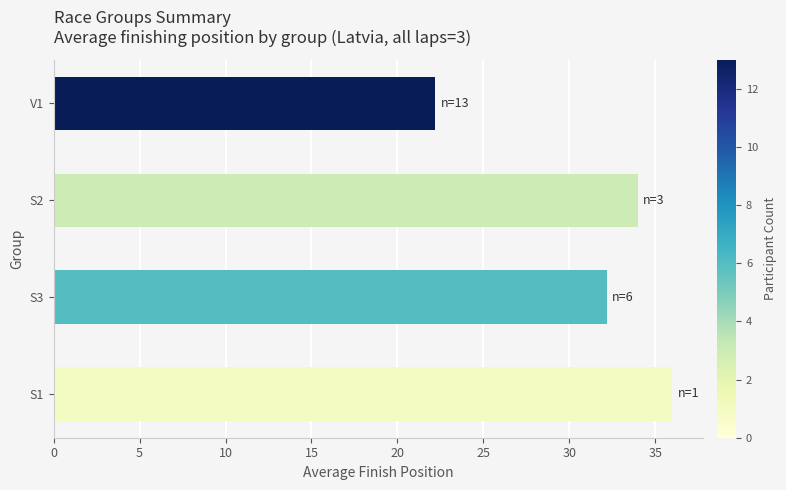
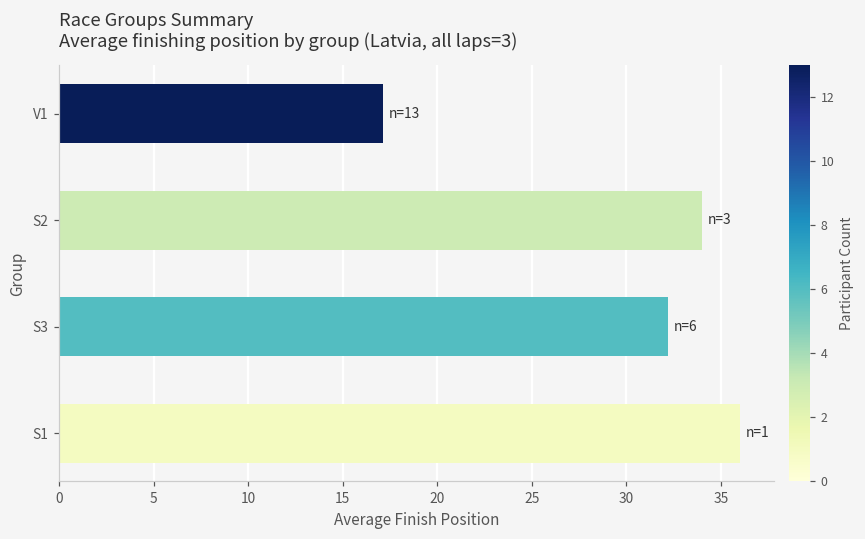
V1: 22.2 -> 17.2
